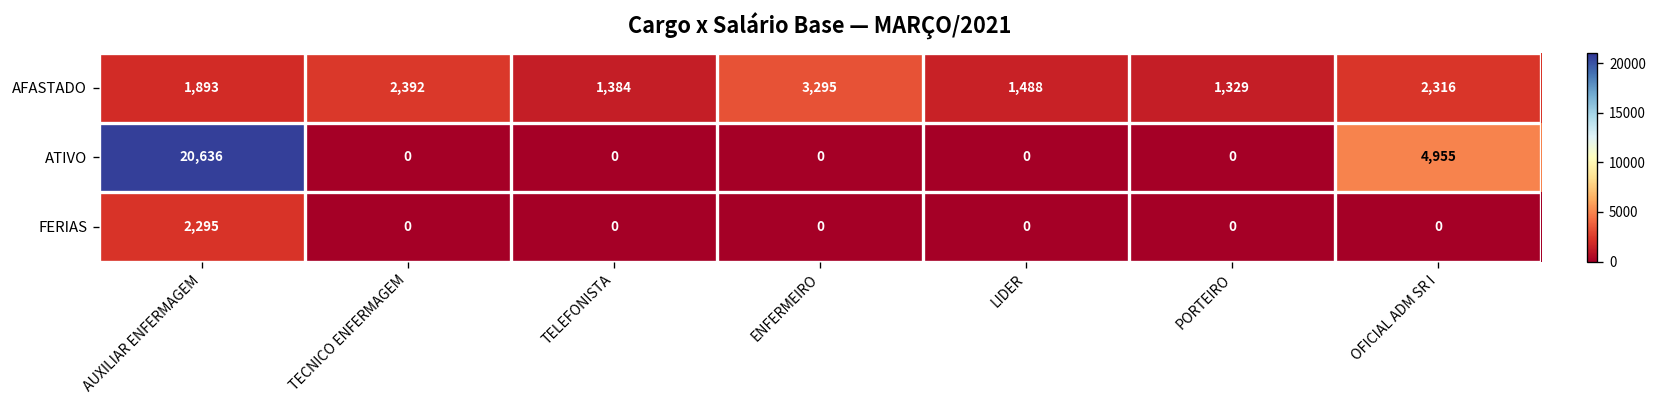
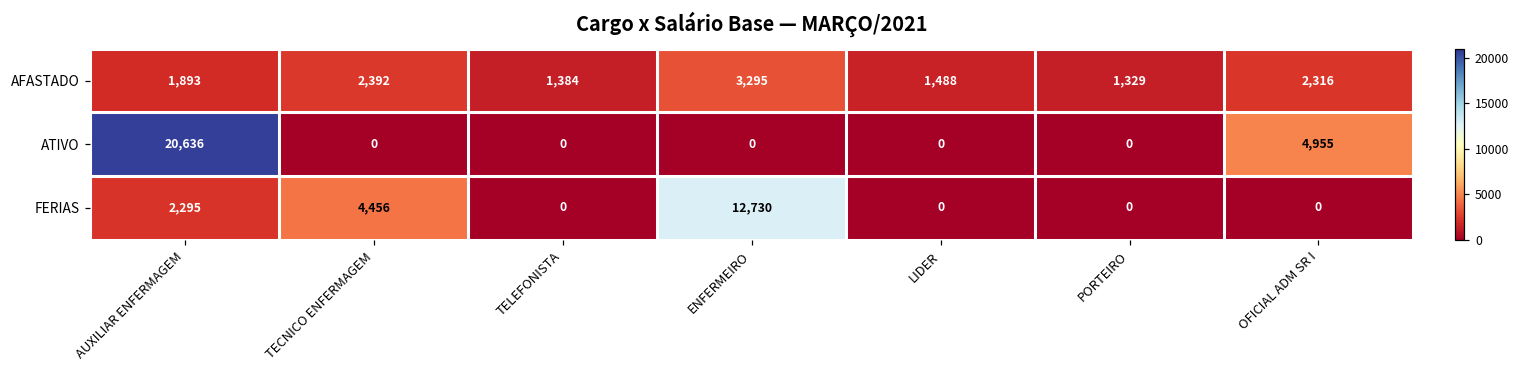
FERIAS, TECNICO ENFERMAGEM: 0 -> 4,456
FERIAS, ENFERMEIRO: 0 -> 12,730
